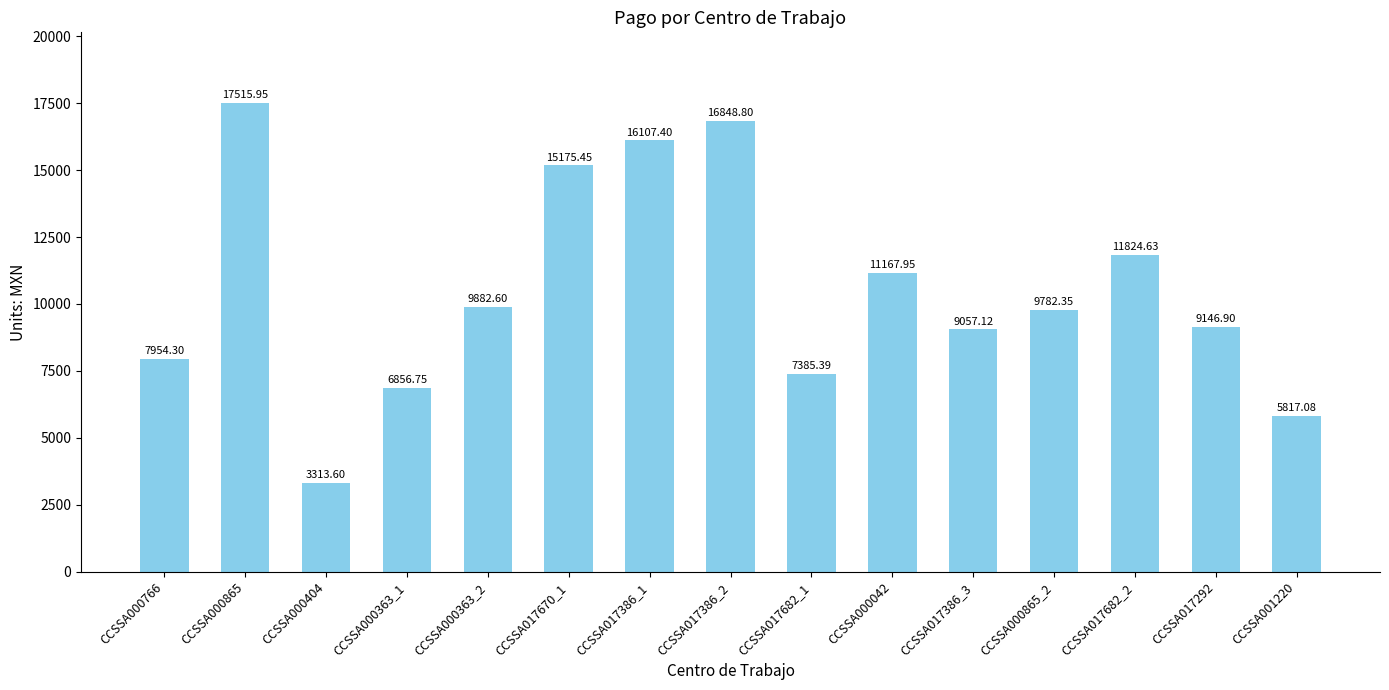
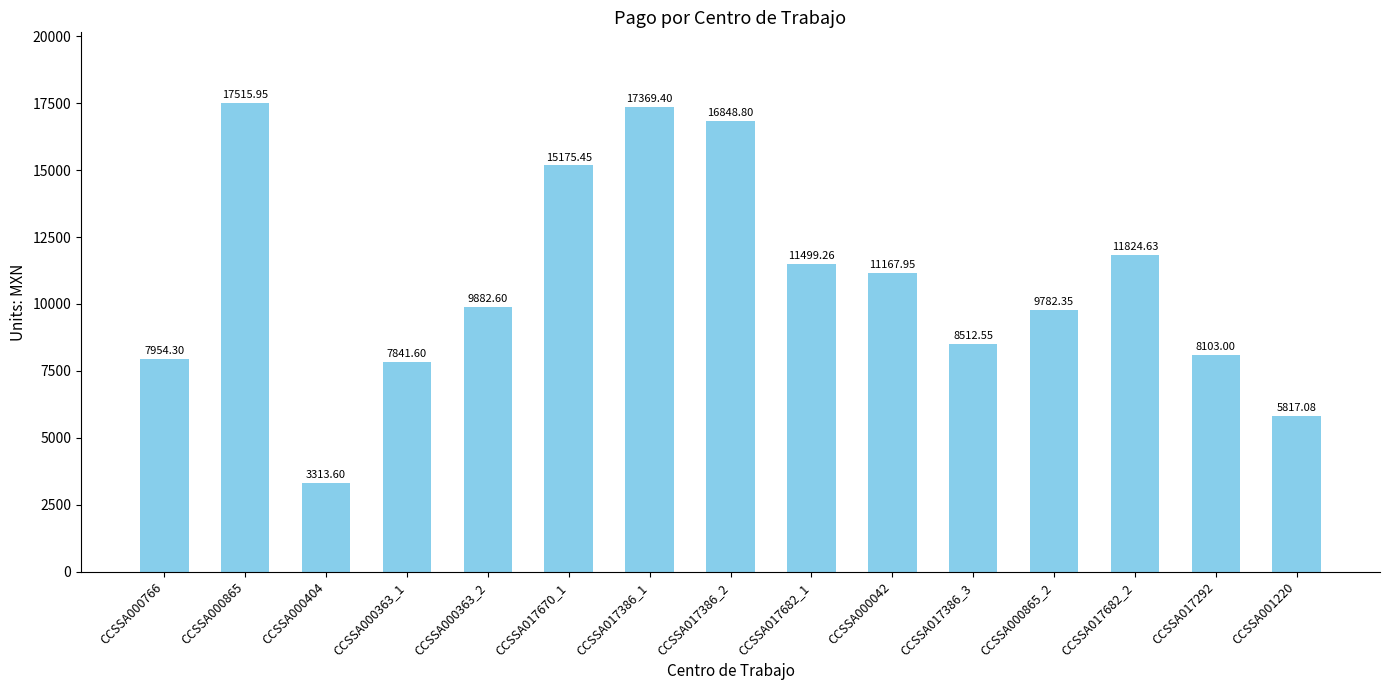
CCSSA000363_1: 6856.75 -> 7841.60
CCSSA017386_1: 16107.40 -> 17369.40
CCSSA017682_1: 7385.39 -> 11499.26
CCSSA017386_3: 9057.12 -> 8512.55
CCSSA017292: 9146.90 -> 8103.00
